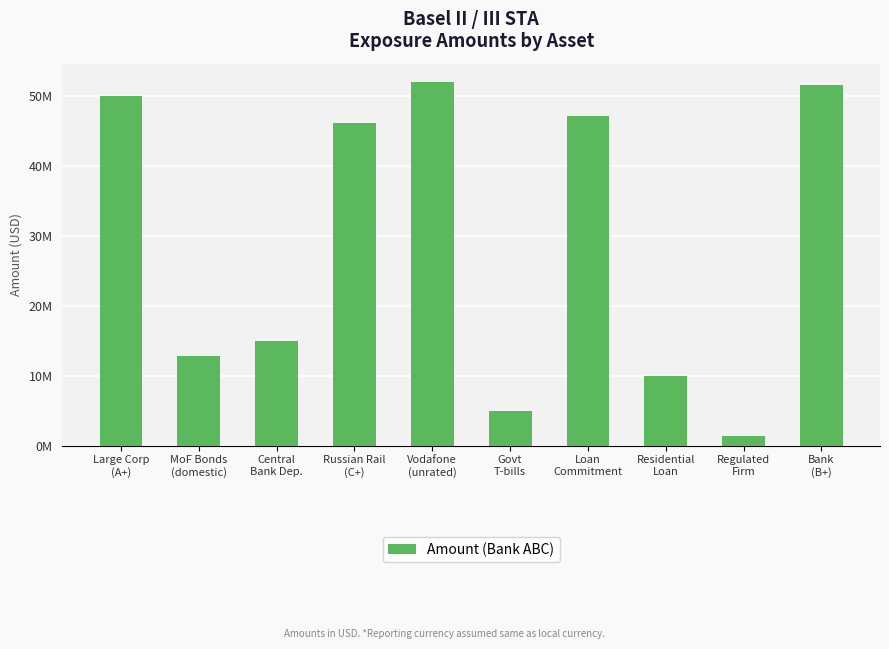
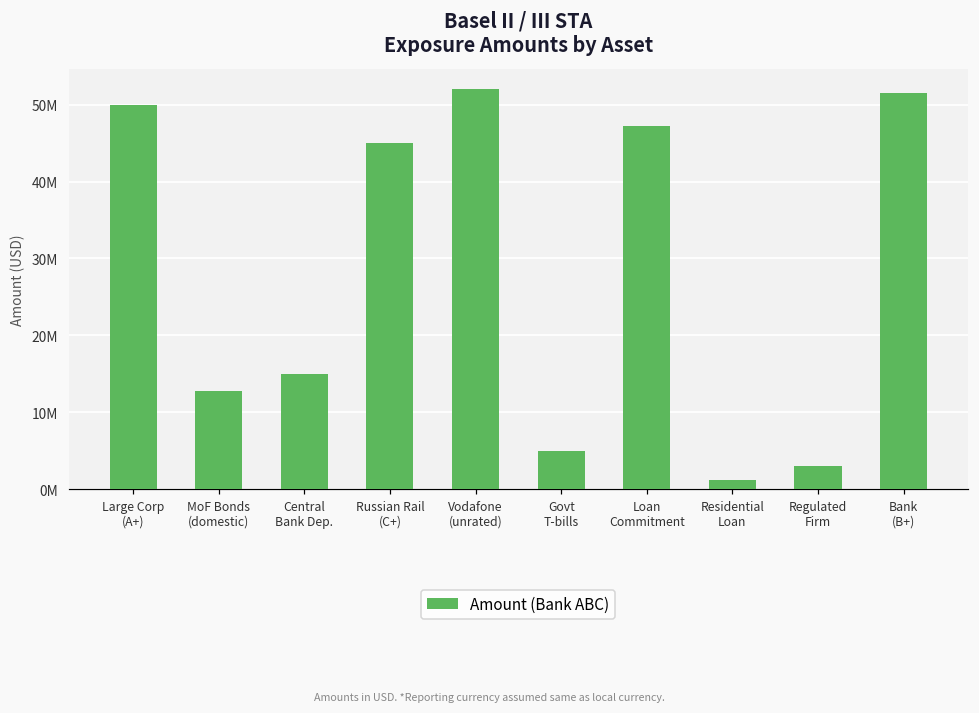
Russian Rail (C+): 46000000 -> 45000000
Residential Loan: 10000000 -> 1000000
Regulated Firm: 1000000 -> 3000000
